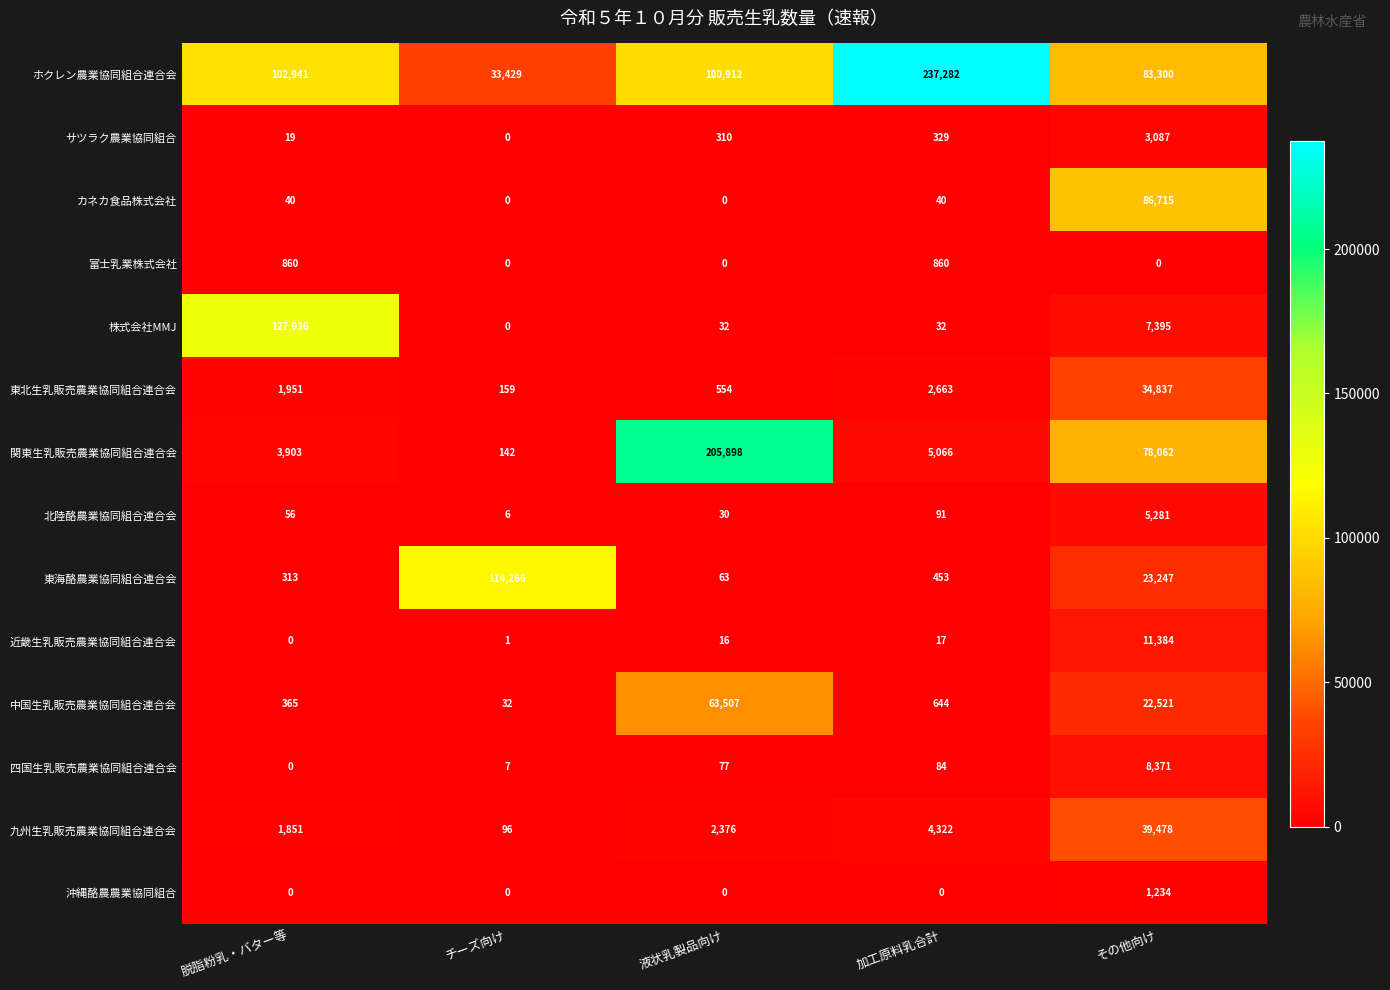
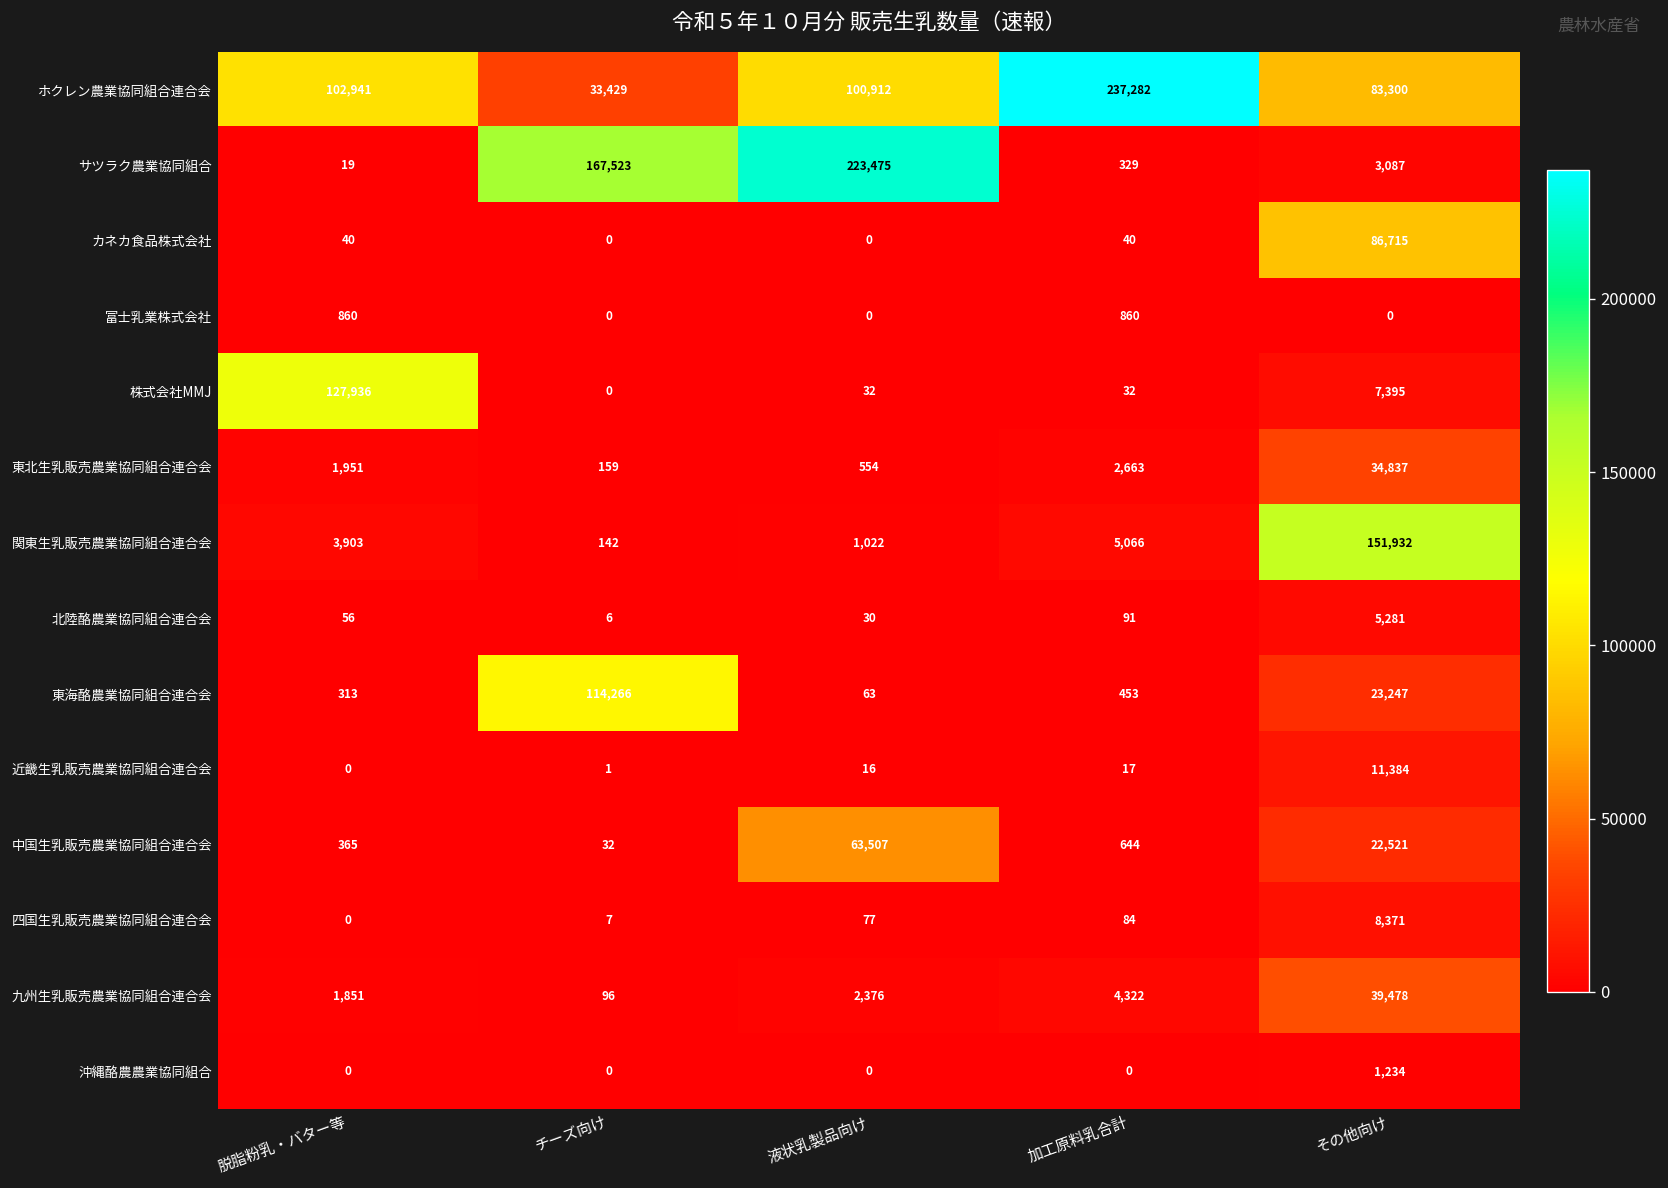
サツラク農業協同組合, チーズ向け: 0 -> 167,523
サツラク農業協同組合, 液状乳製品向け: 310 -> 223,475
関東生乳販売農業協同組合連合会, 液状乳製品向け: 205,898 -> 1,022
関東生乳販売農業協同組合連合会, その他向け: 78,062 -> 151,932
